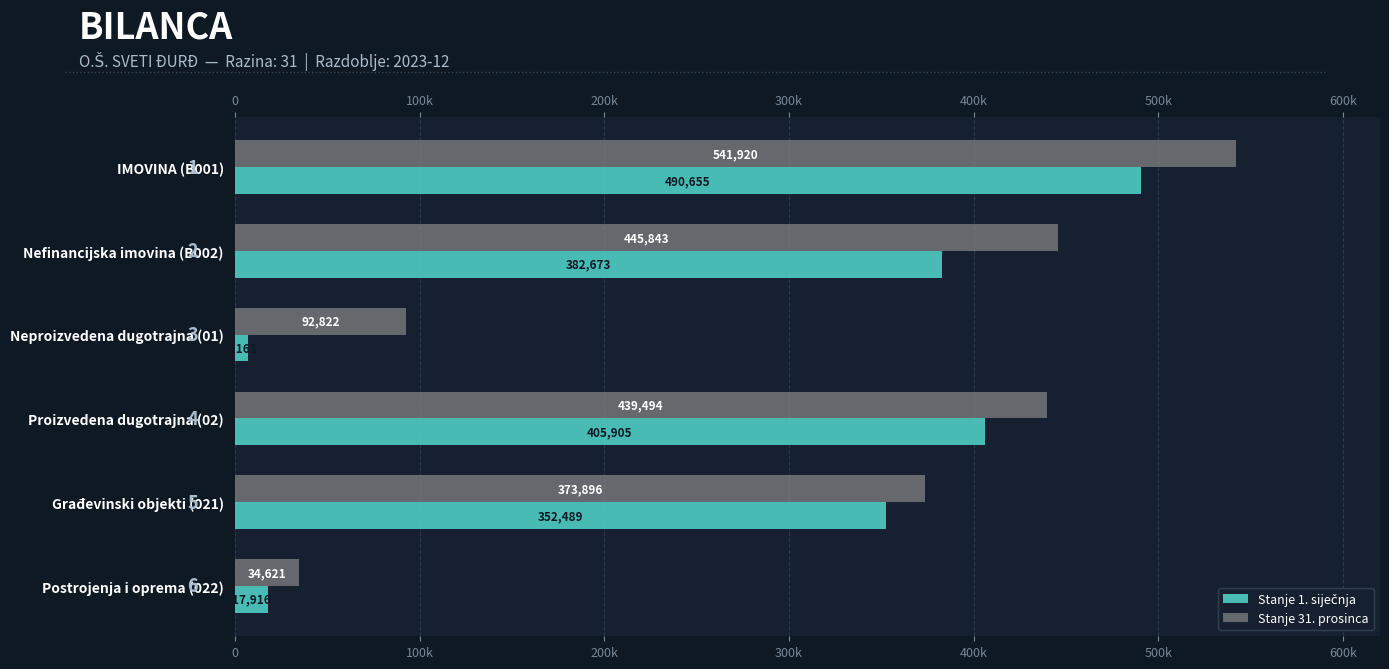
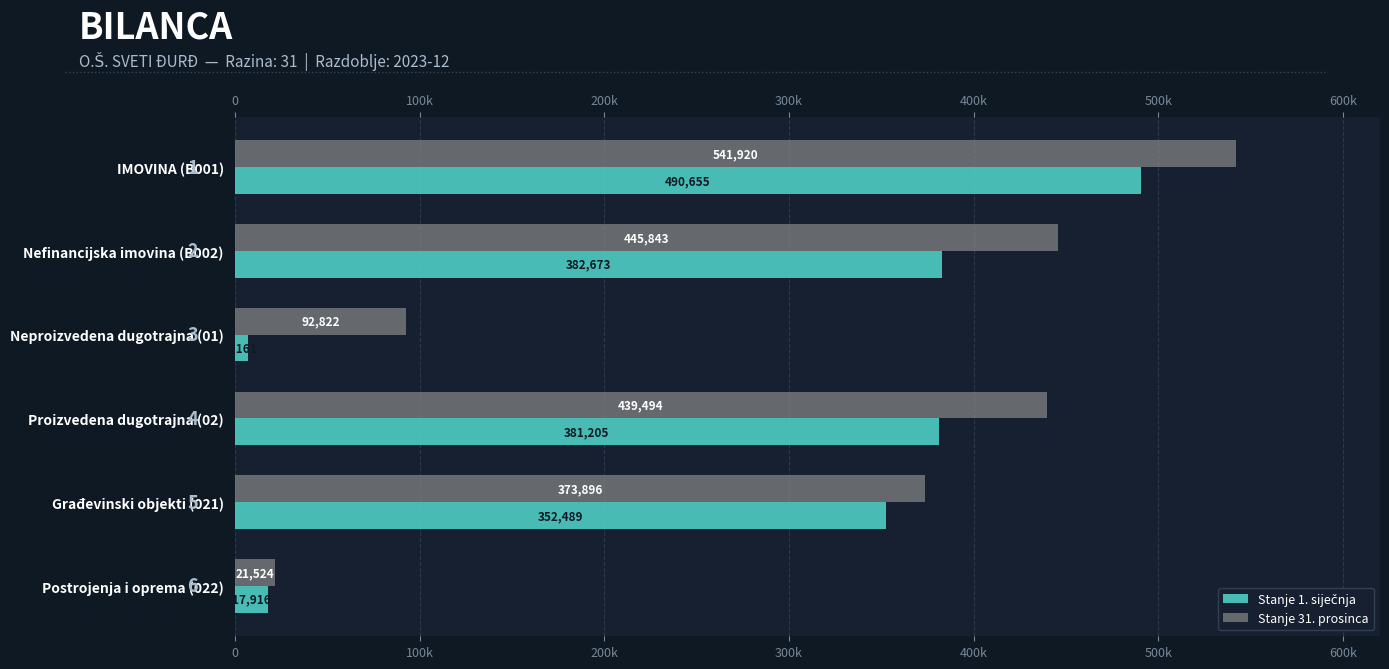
Stanje 1. siječnja, Proizvedena dugotrajna (02): 405,905 -> 381,205
Stanje 31. prosinca, Postrojenja i oprema (022): 34,621 -> 21,524
